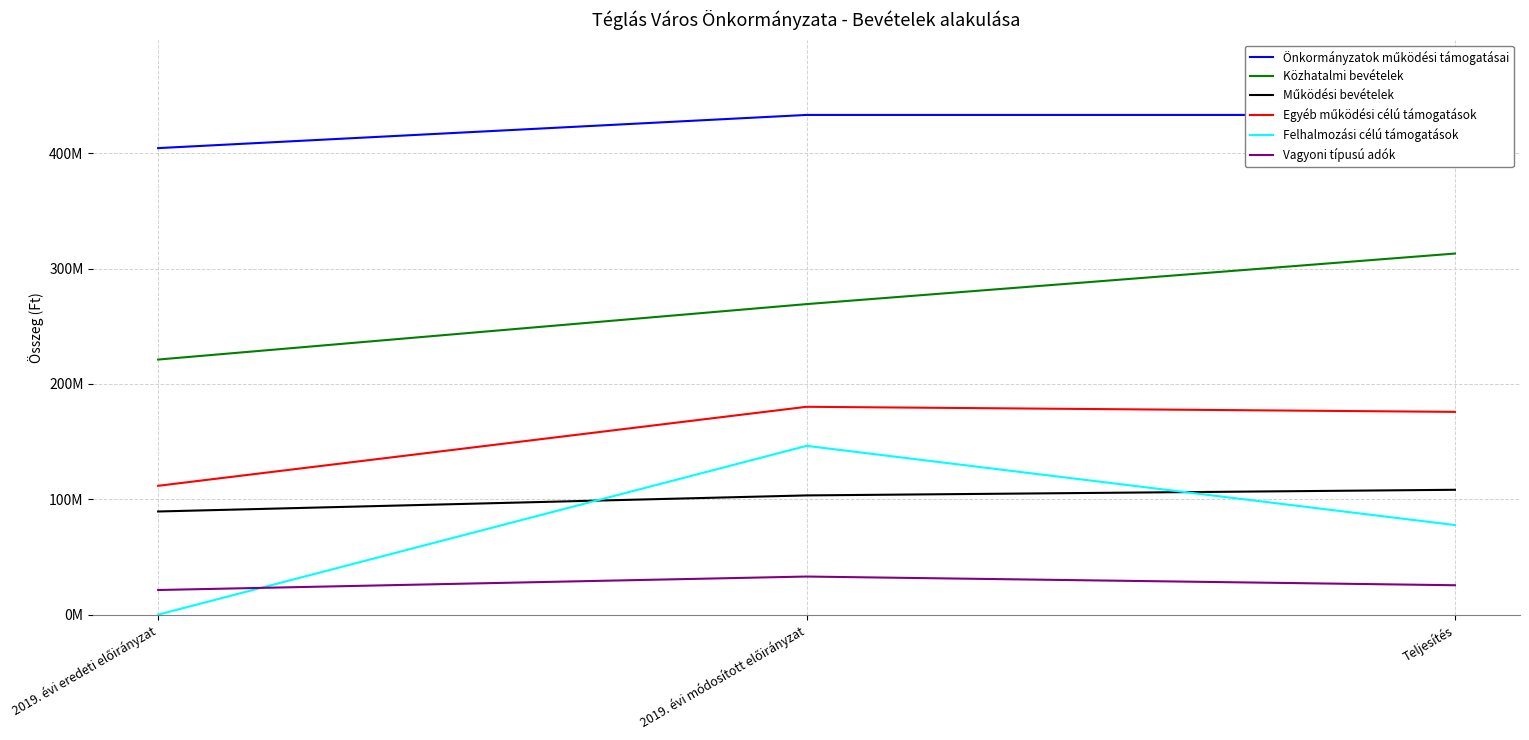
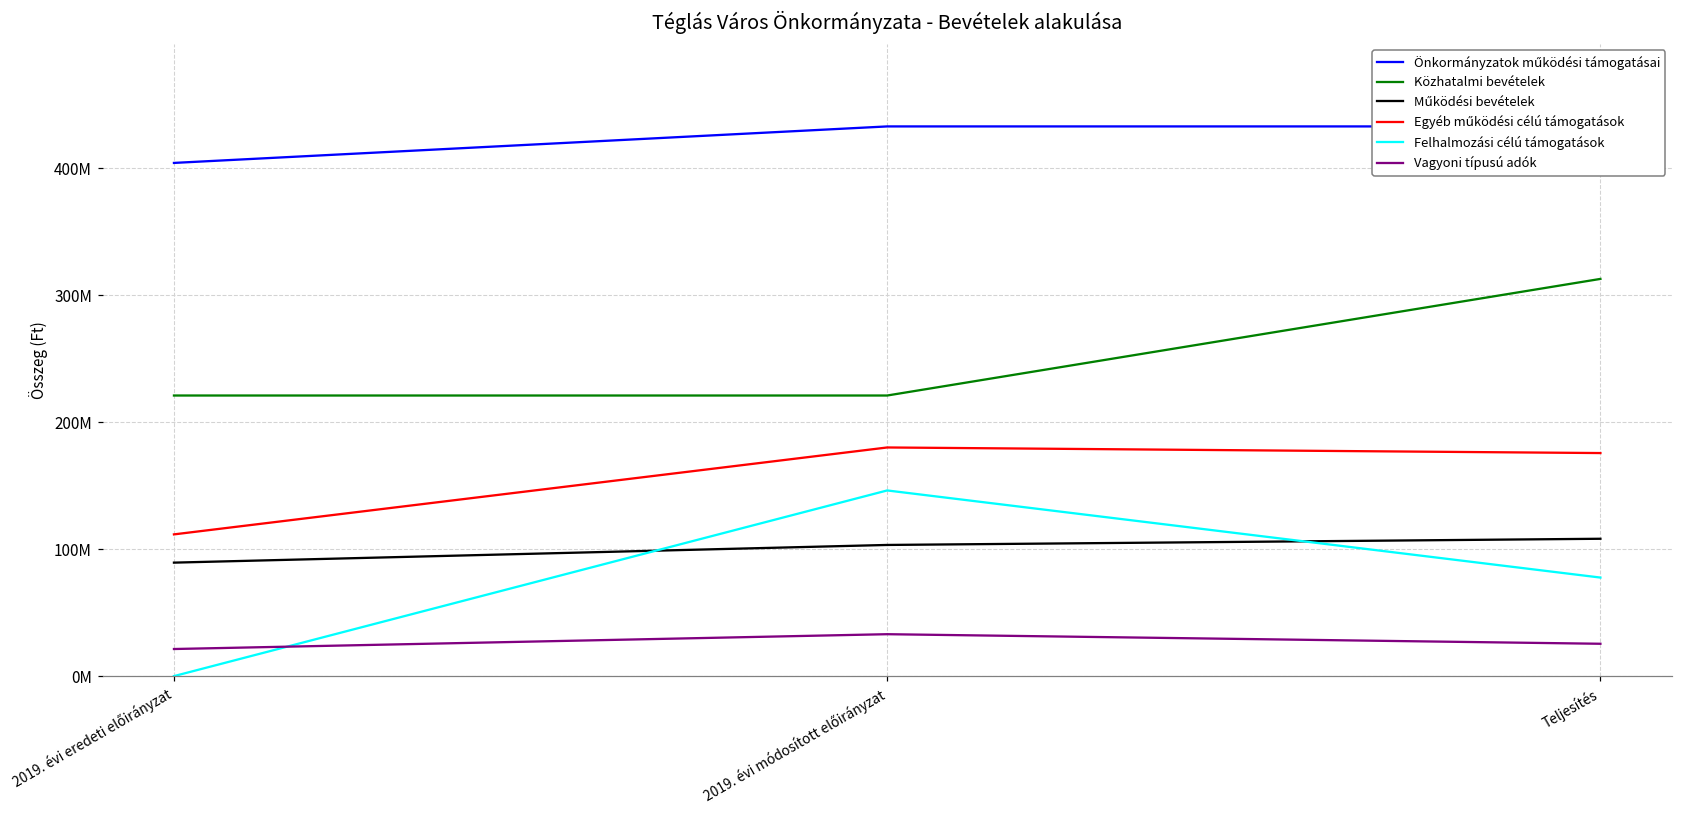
Közhatalmi bevételek, 2019. évi módosított előirányzat: 269000000 -> 221000000
